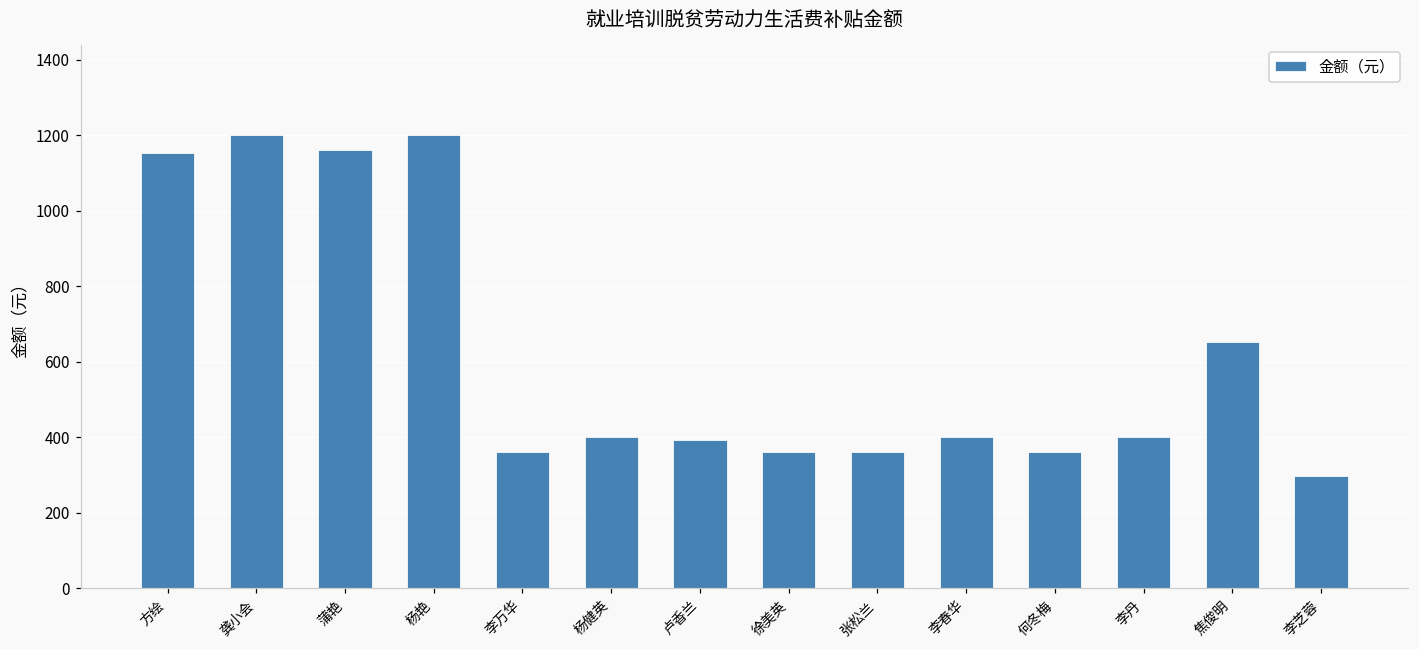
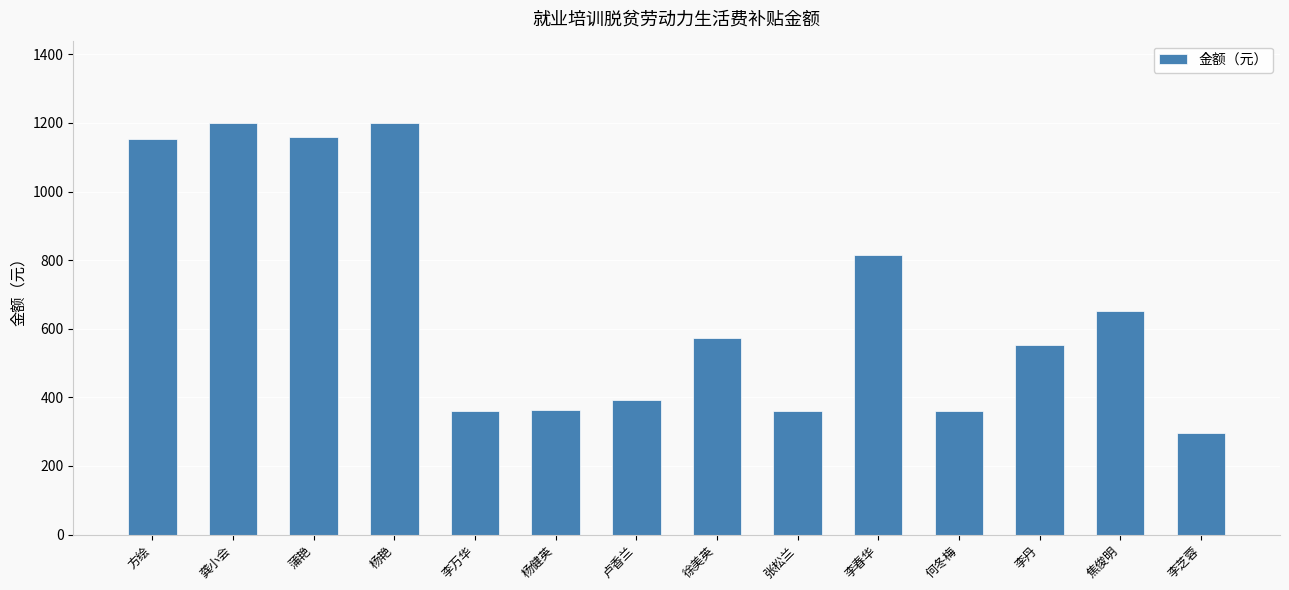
杨健英: 400 -> 360
徐美英: 360 -> 570
李春华: 400 -> 820
李丹: 400 -> 550
